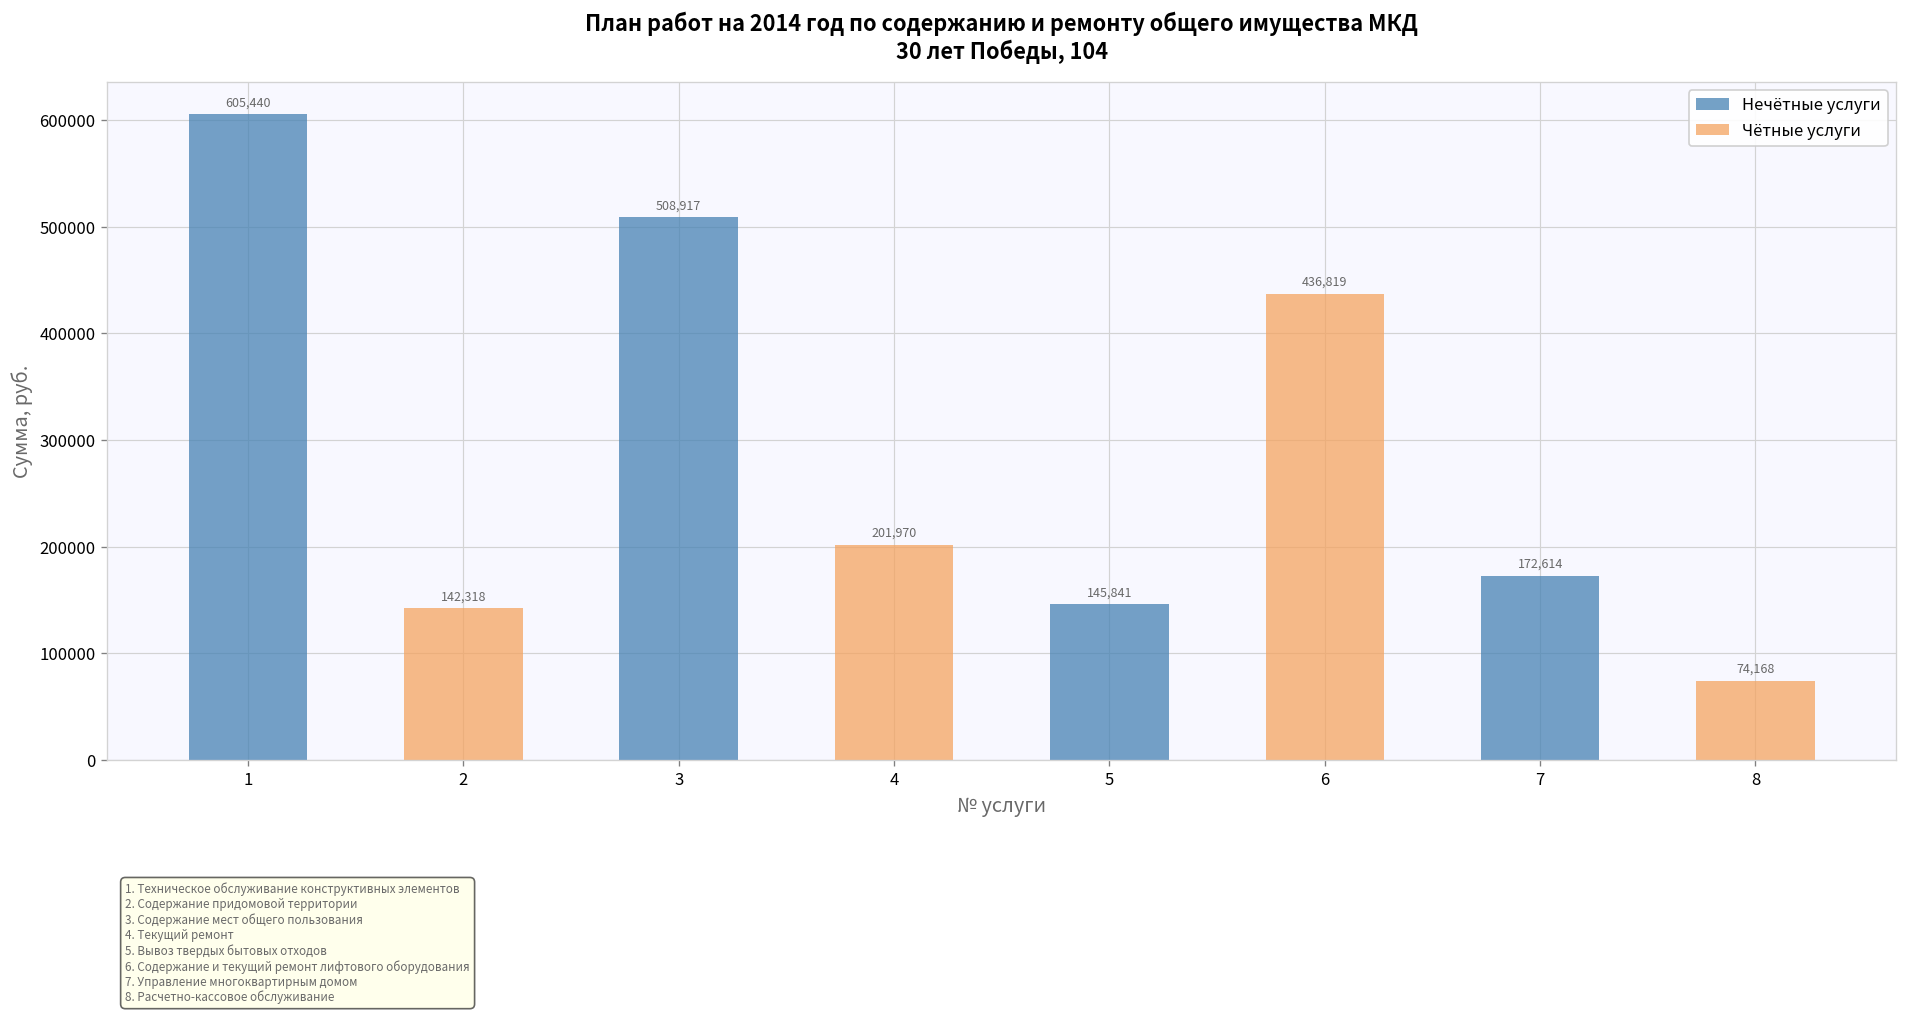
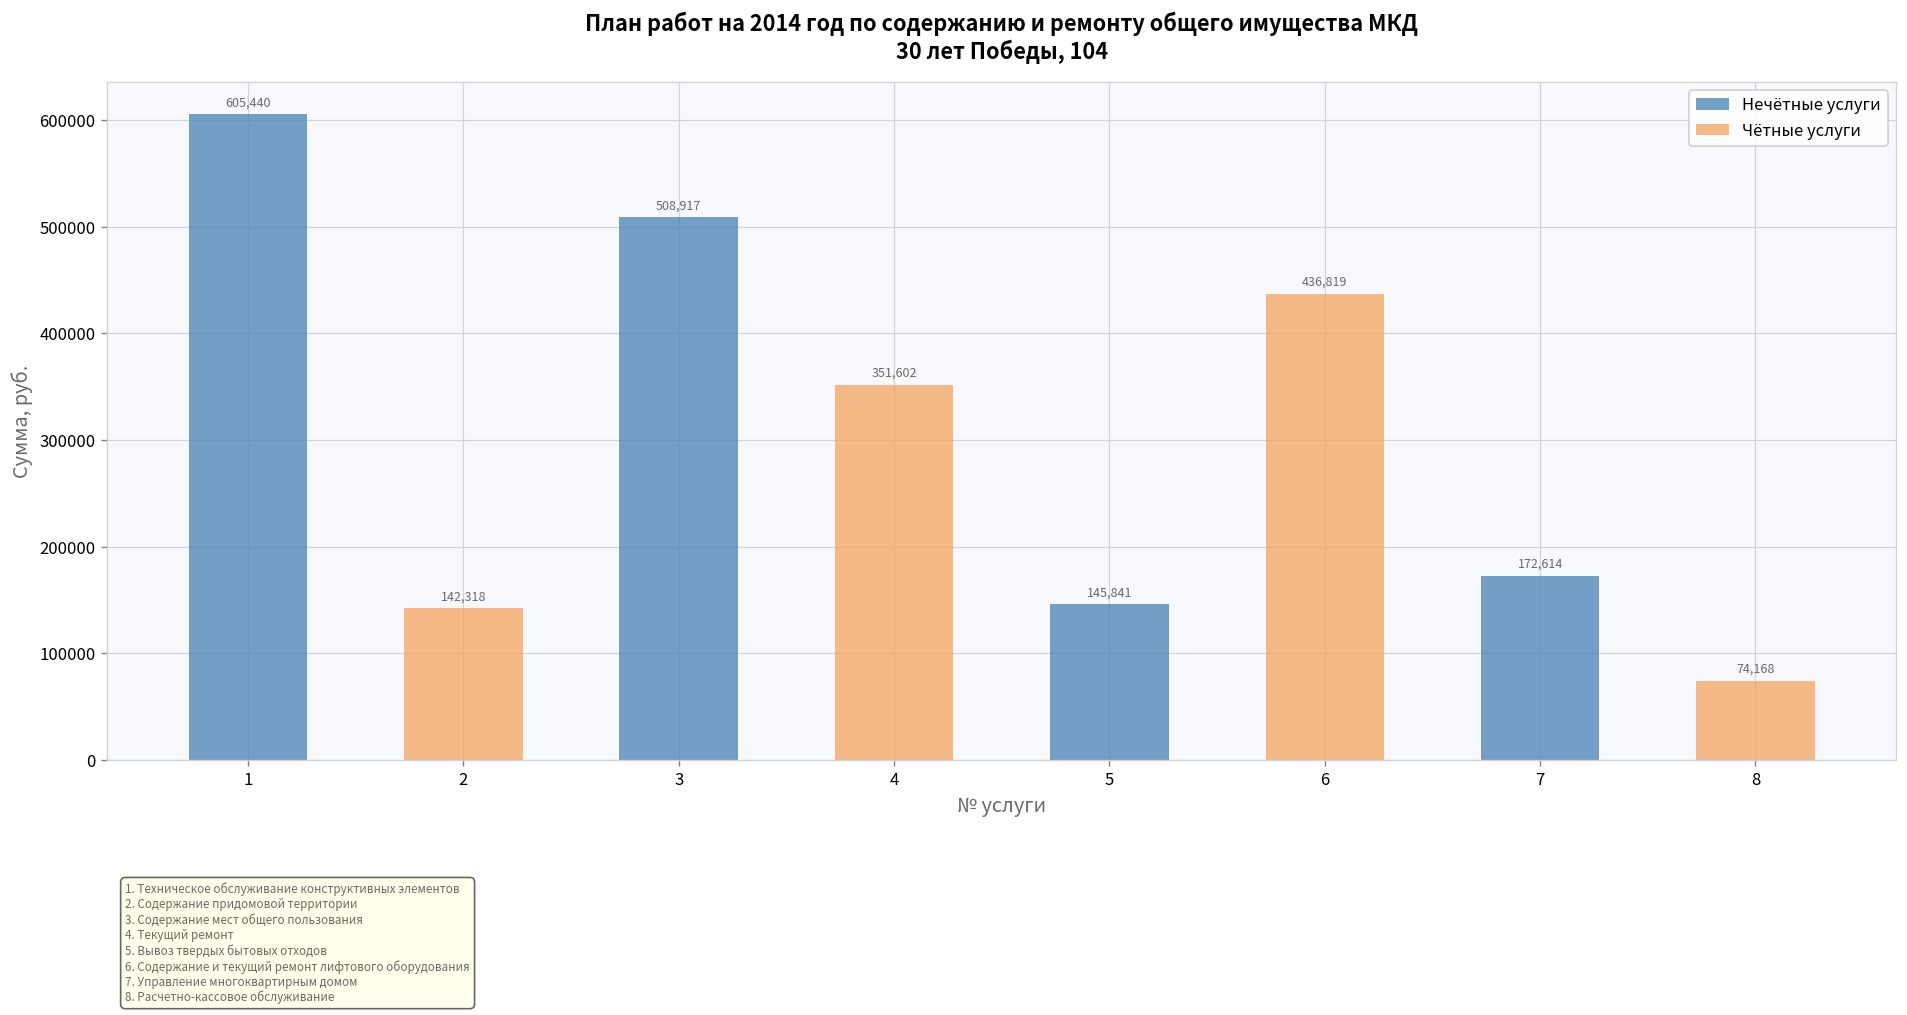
4: 201,970 -> 351,602
